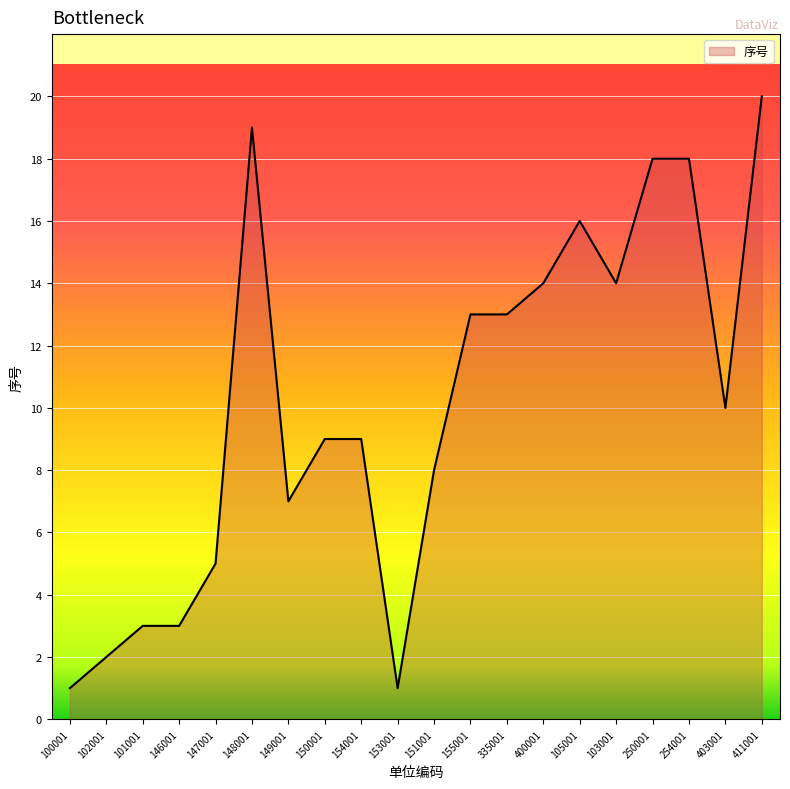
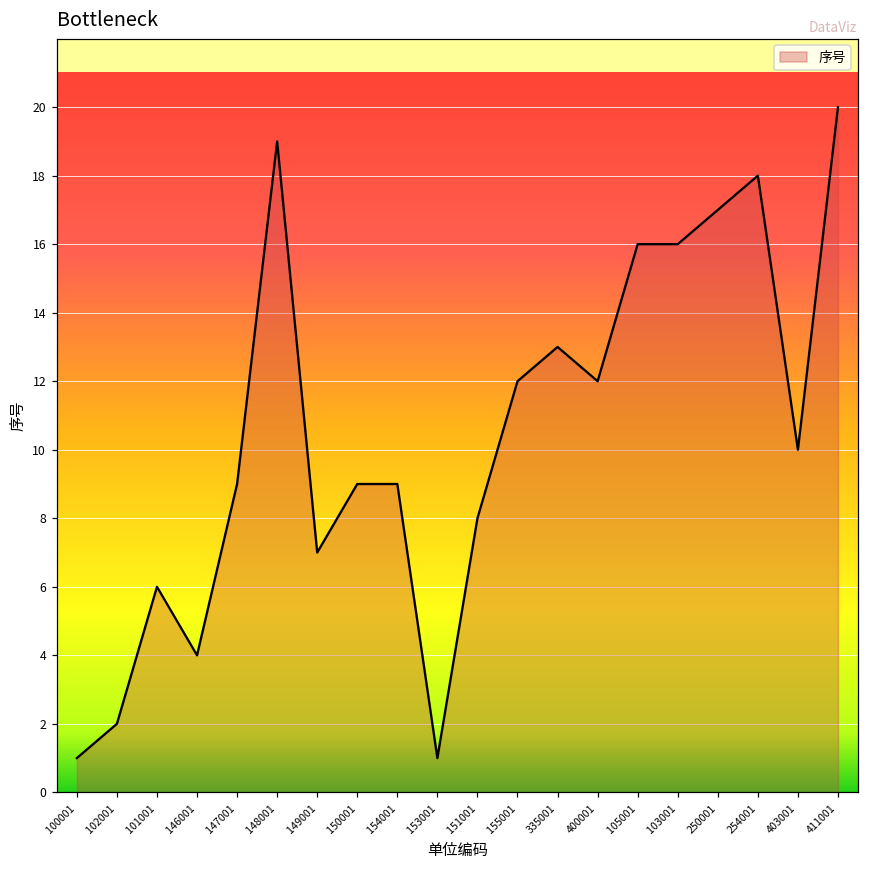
101001: 3 -> 6
146001: 3 -> 4
147001: 5 -> 9
155001: 13 -> 12
400001: 14 -> 12
103001: 14 -> 16
250001: 18 -> 17
